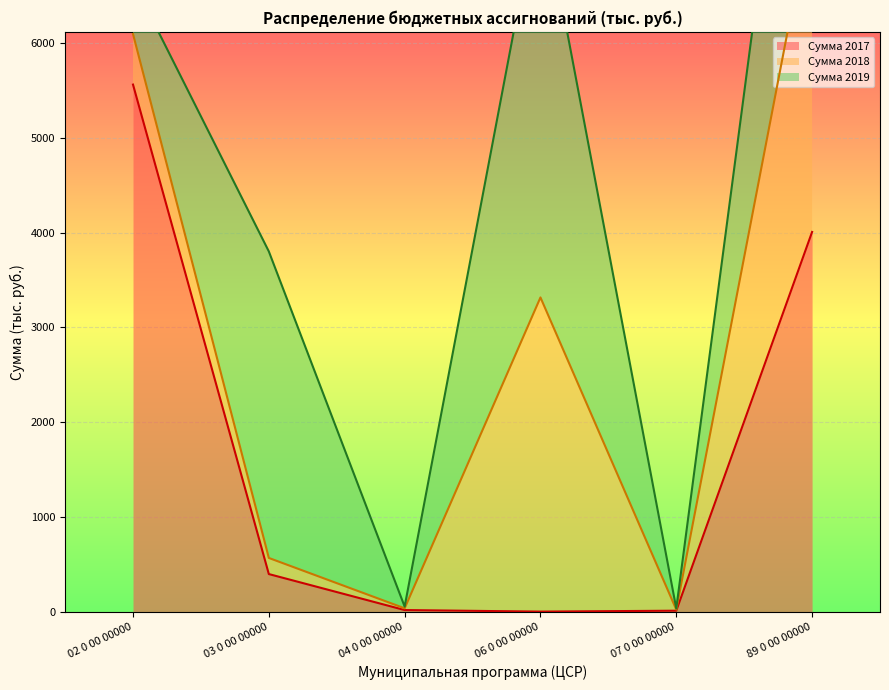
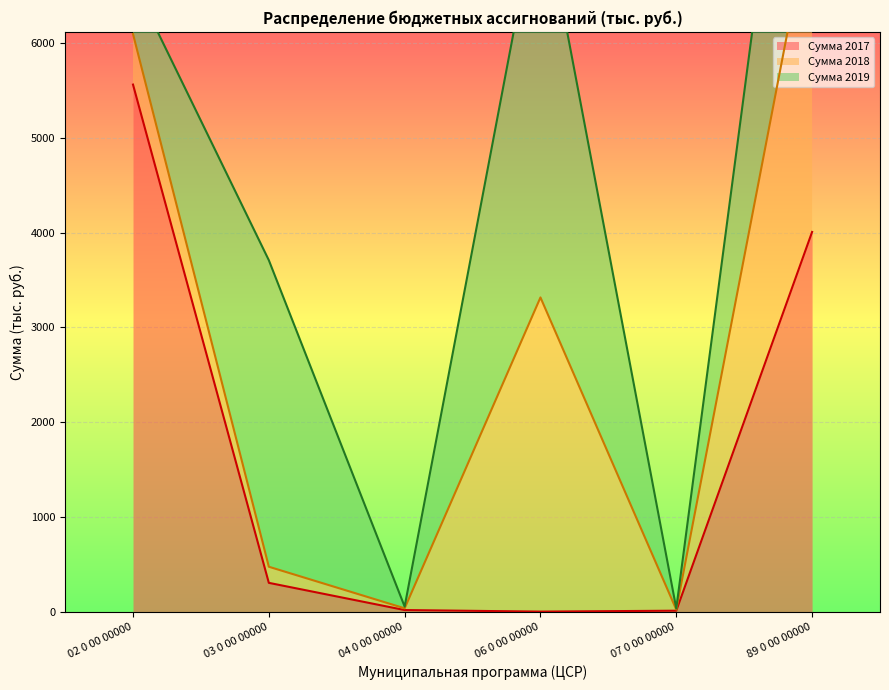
Сумма 2017, 03 0 00 00000: 400 -> 300
